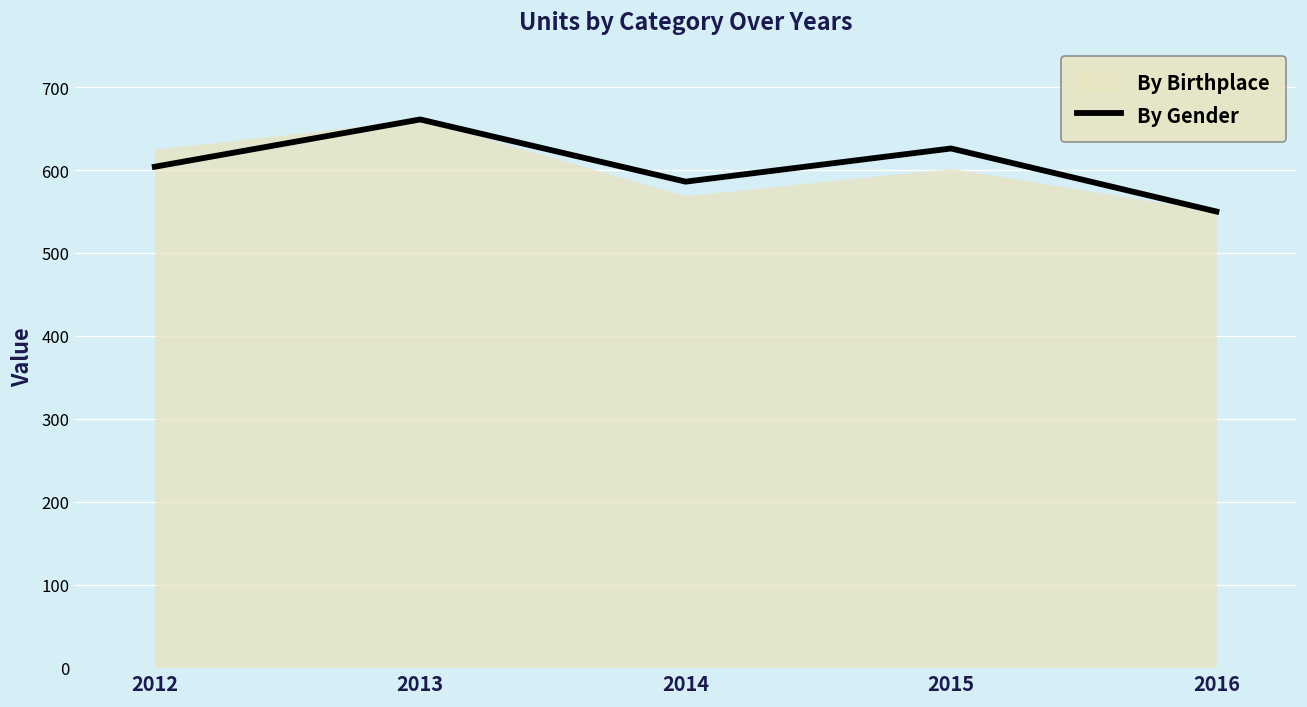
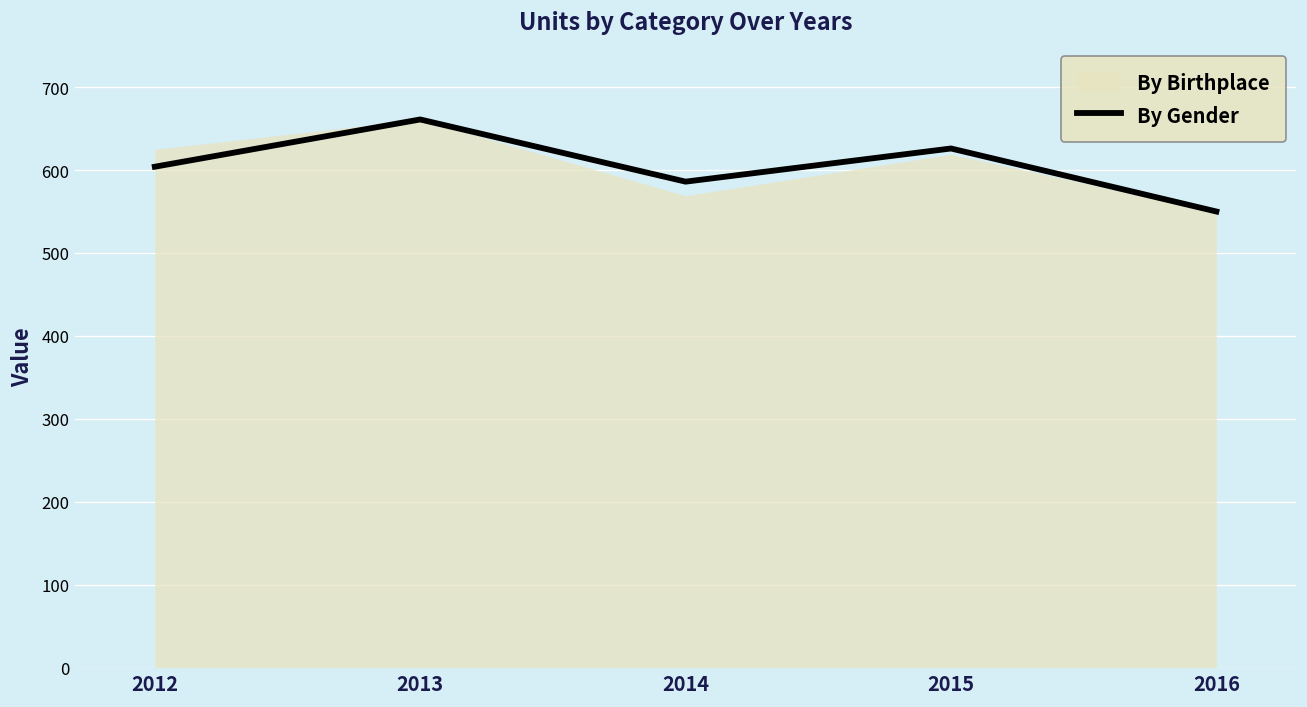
By Birthplace, 2015: 600 -> 620
